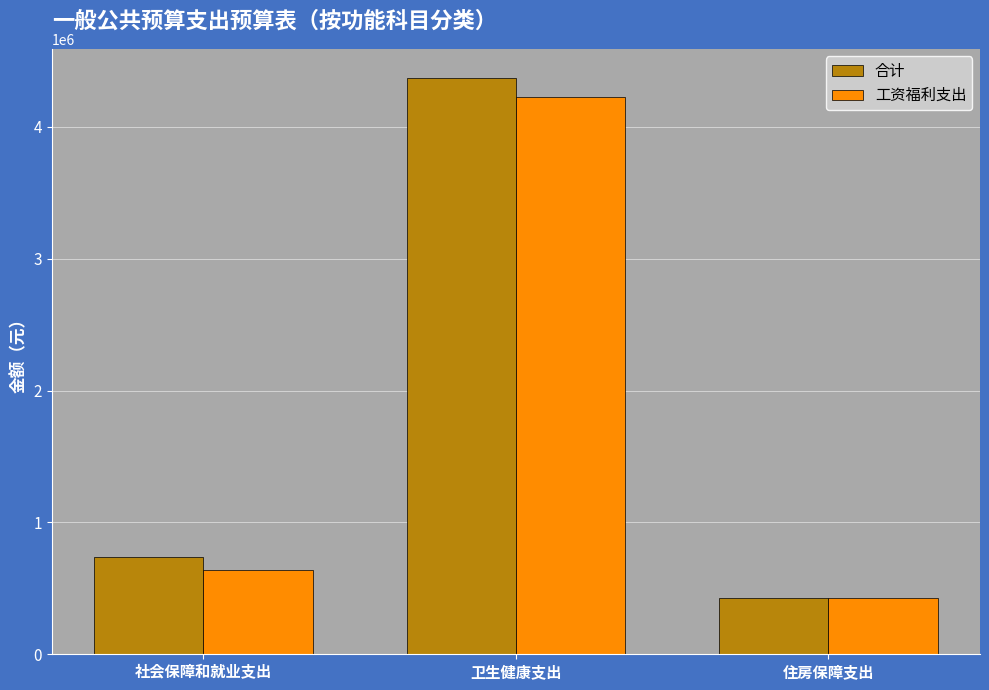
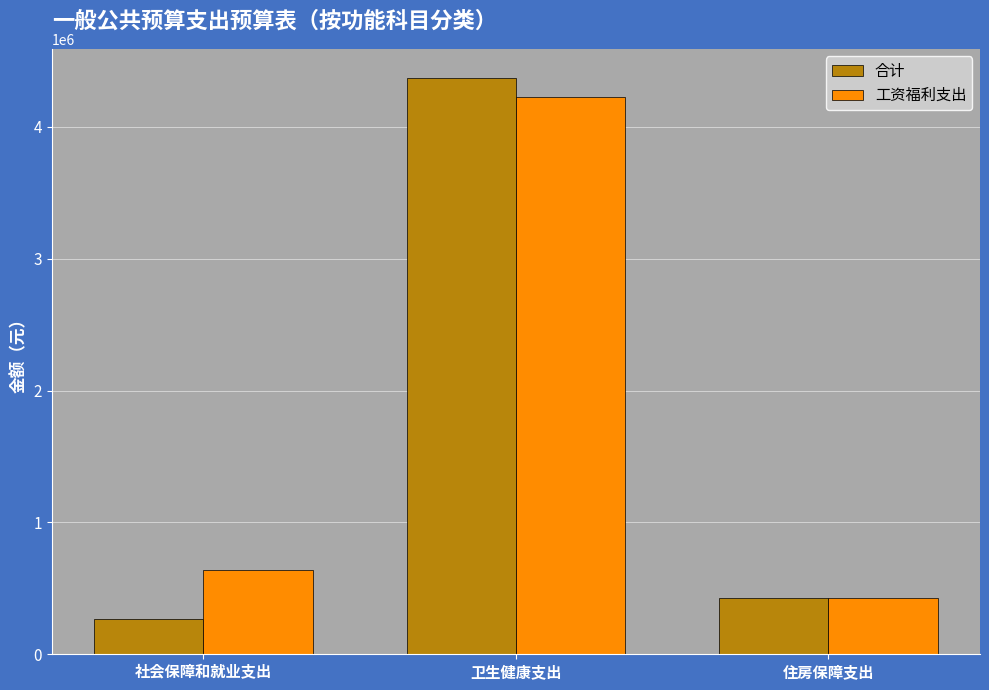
合计, 社会保障和就业支出: 740000 -> 270000
